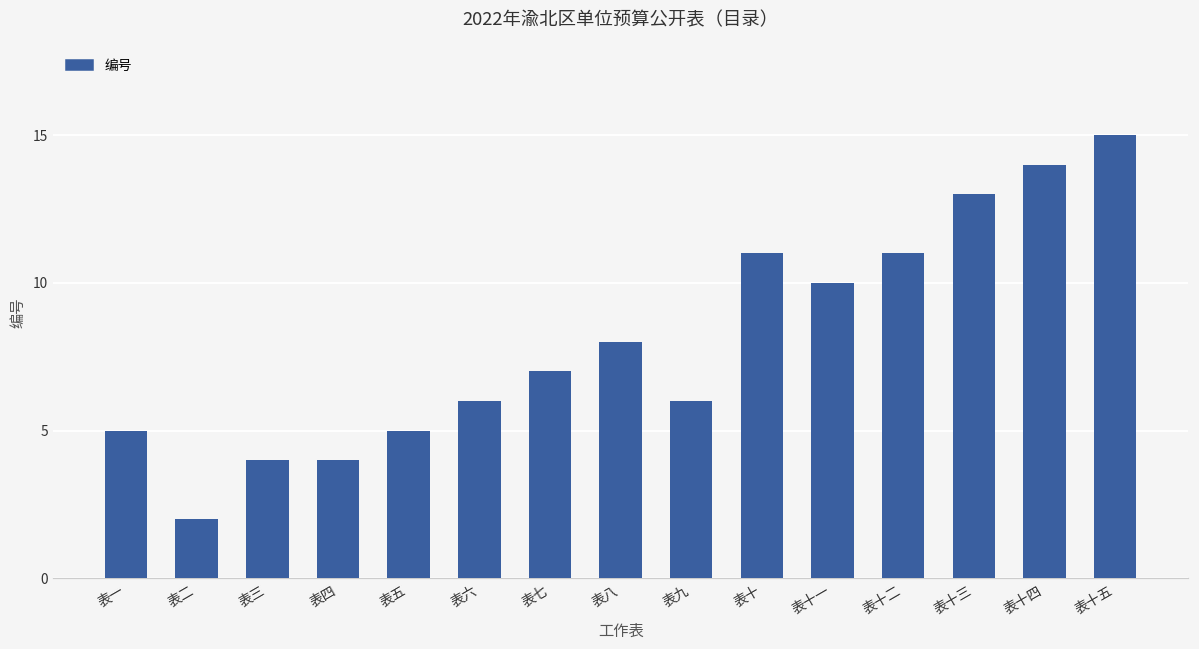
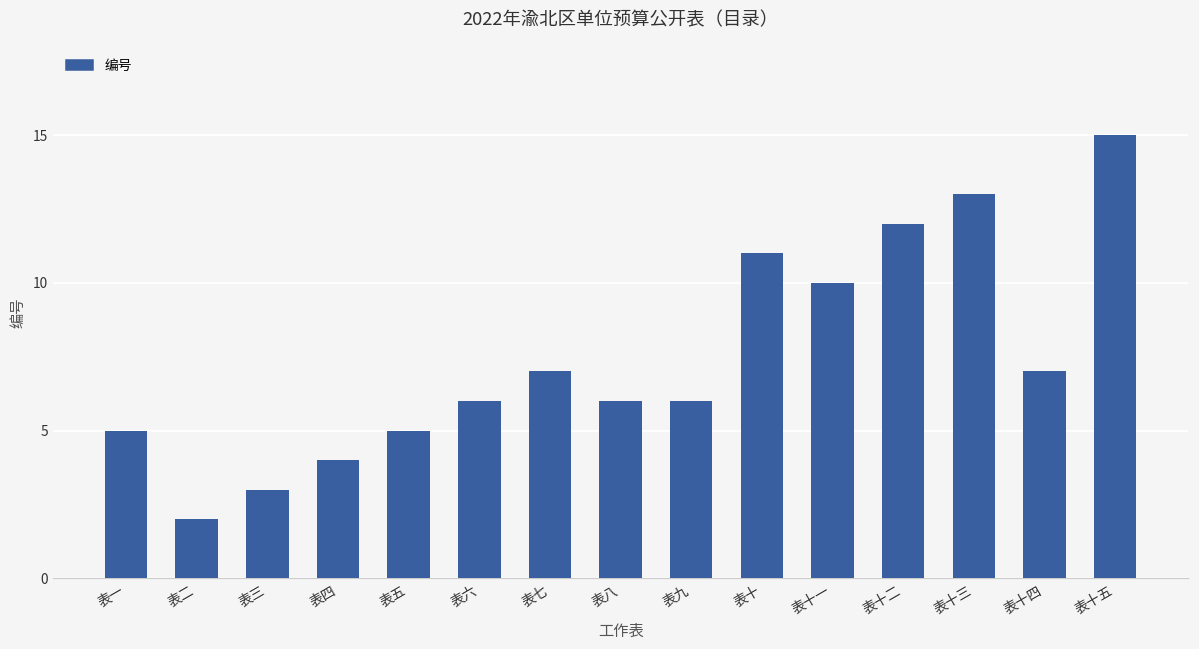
表三: 4 -> 3
表八: 8 -> 6
表十二: 11 -> 12
表十四: 14 -> 7
